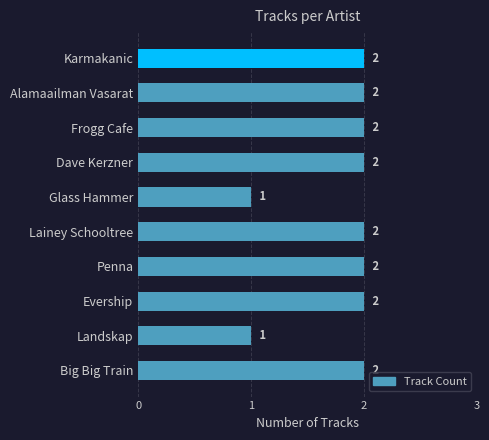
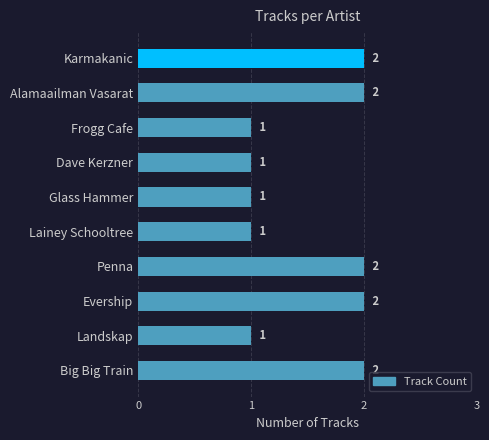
Frogg Cafe: 2 -> 1
Dave Kerzner: 2 -> 1
Lainey Schooltree: 2 -> 1
